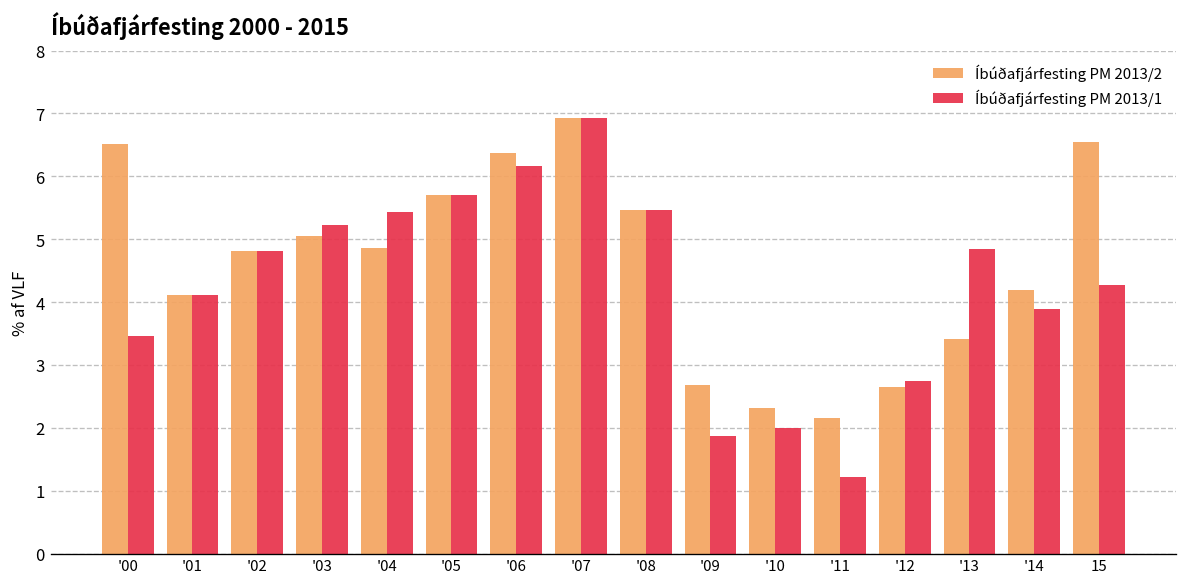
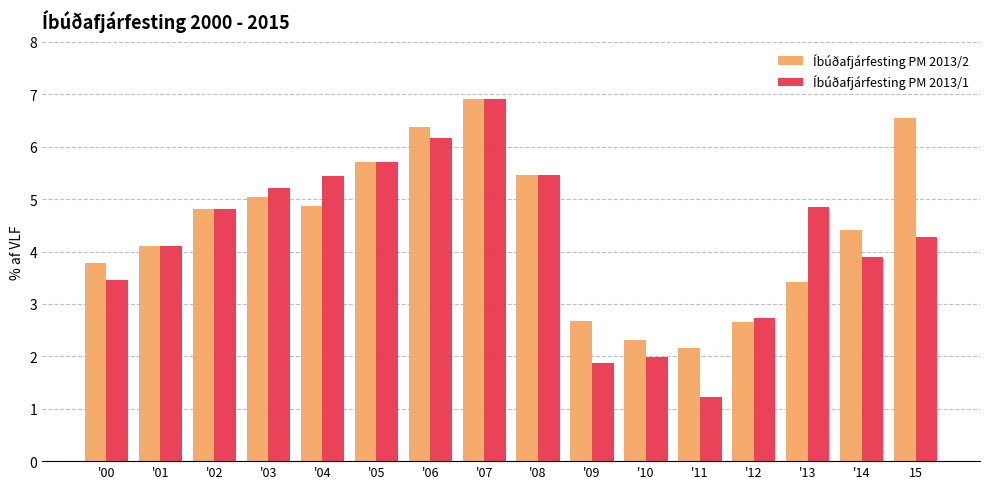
Íbúðafjárfesting PM 2013/2, '00: 6.5 -> 3.8
Íbúðafjárfesting PM 2013/2, '14: 4.2 -> 4.4
